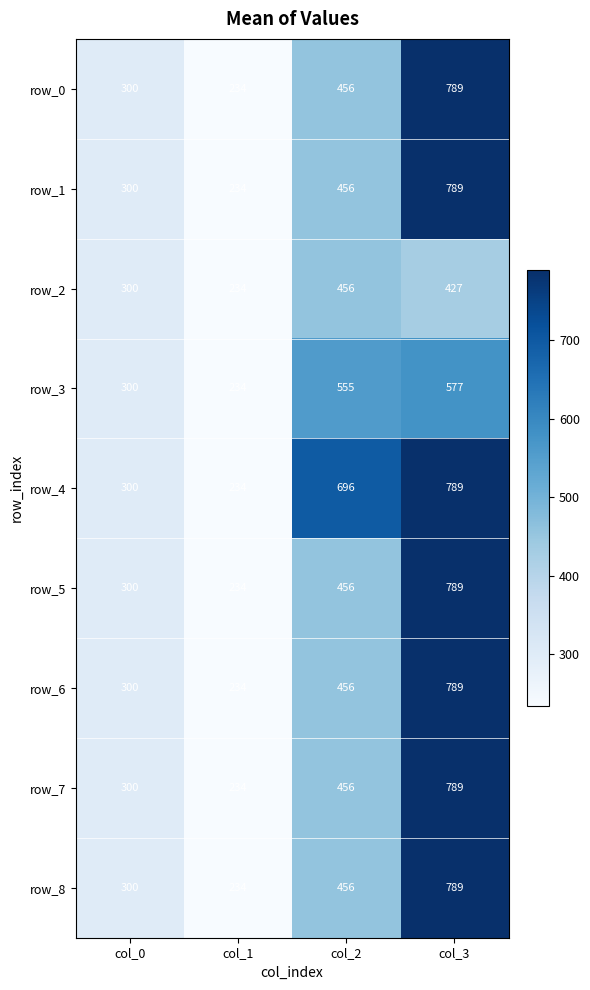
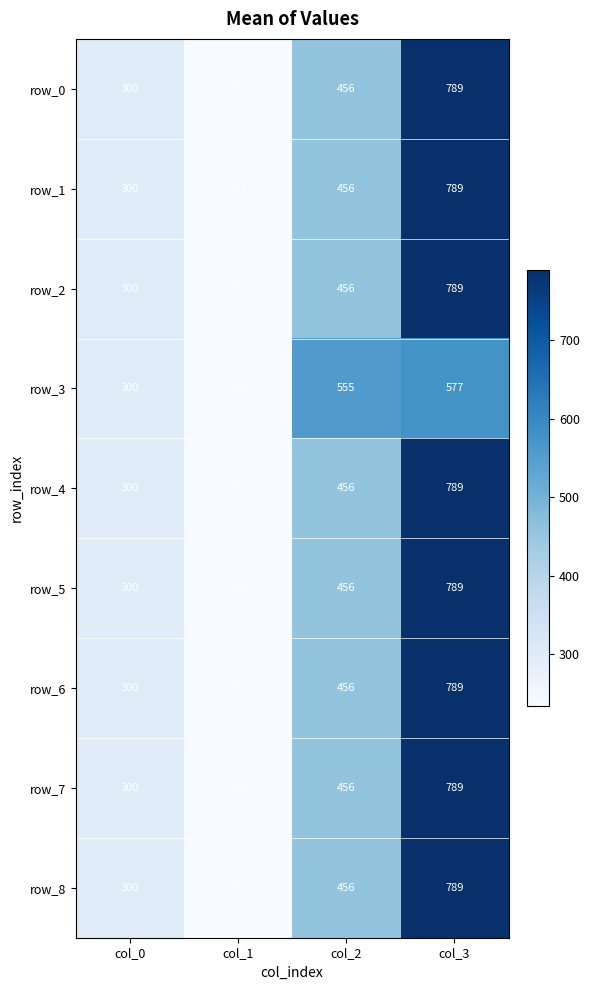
row_2, col_3: 427 -> 789
row_4, col_2: 696 -> 456
